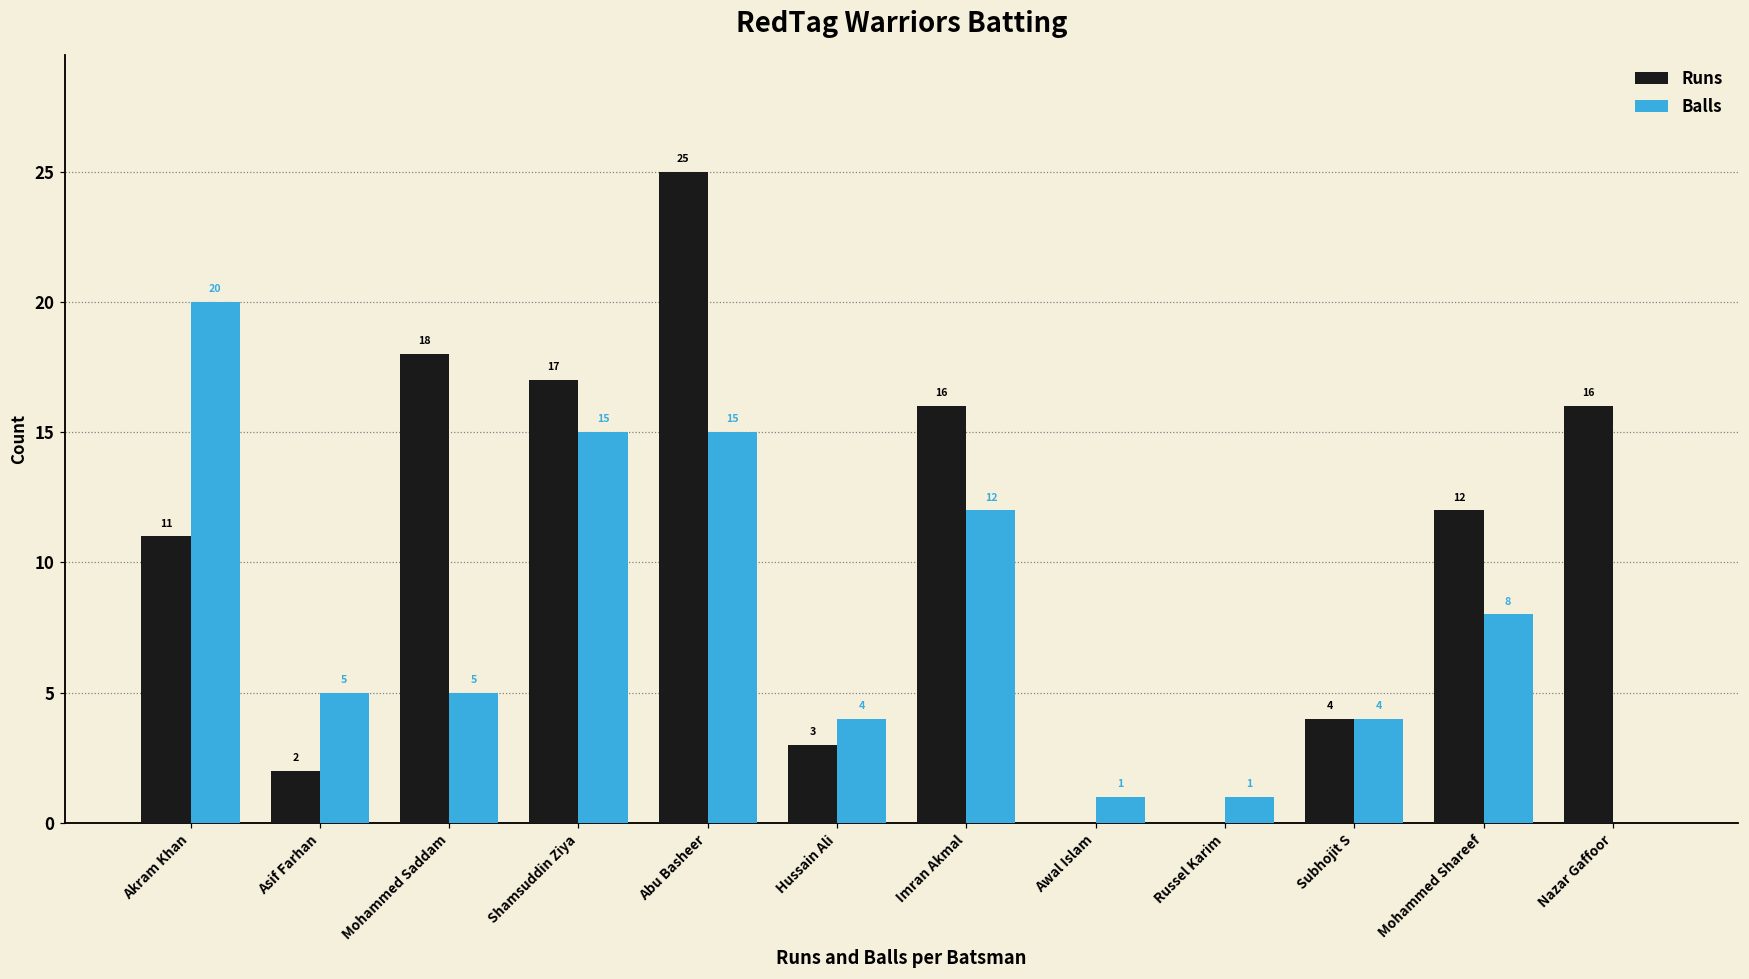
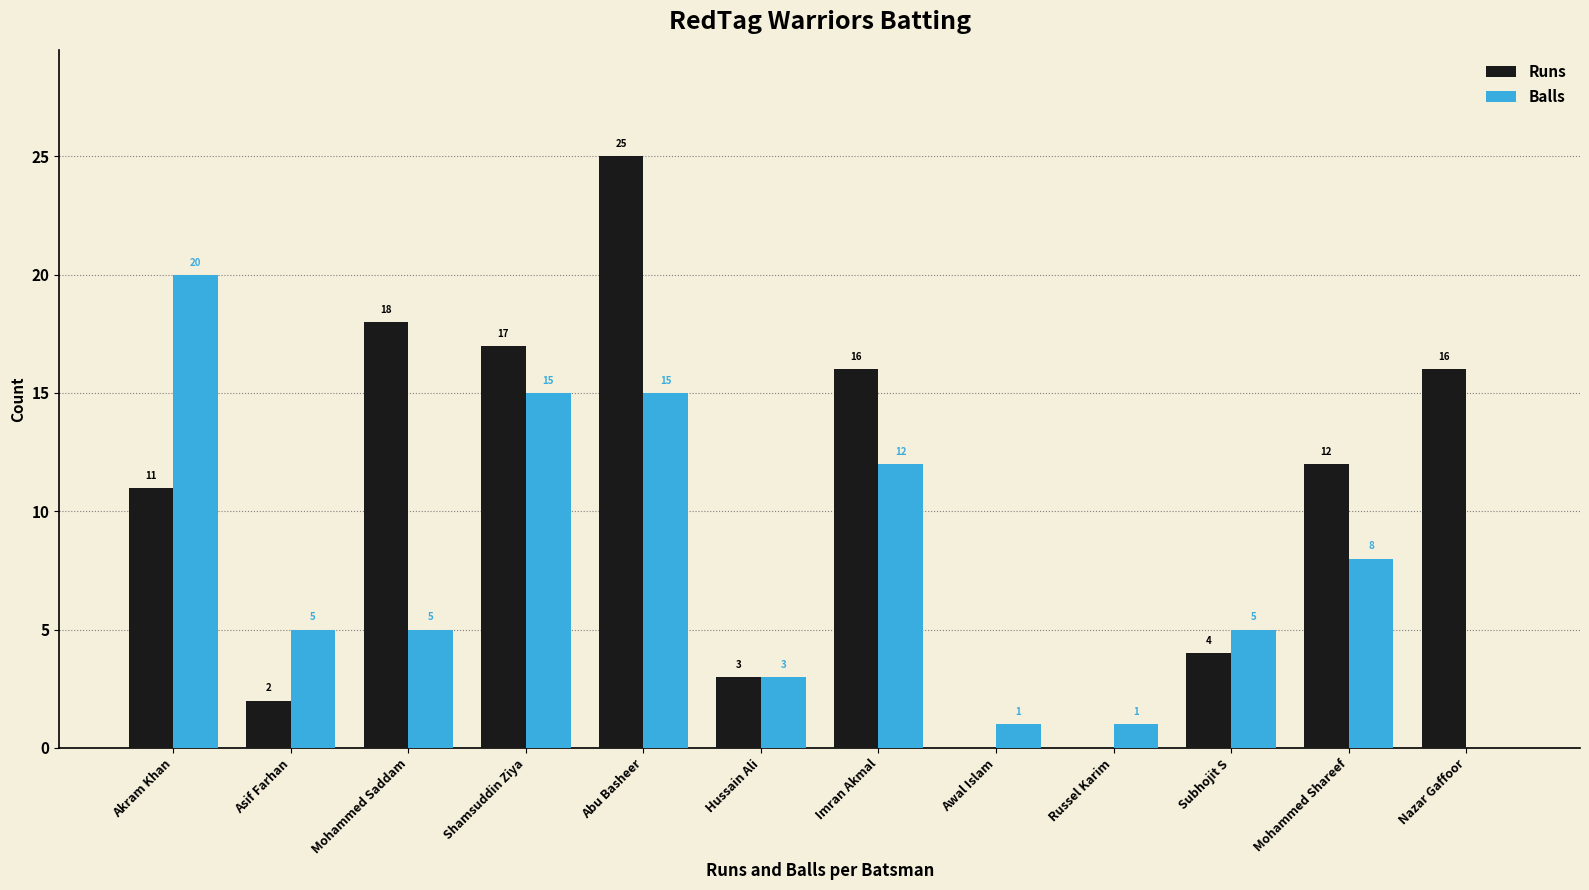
Balls, Hussain Ali: 4 -> 3
Balls, Subhojit S: 4 -> 5
